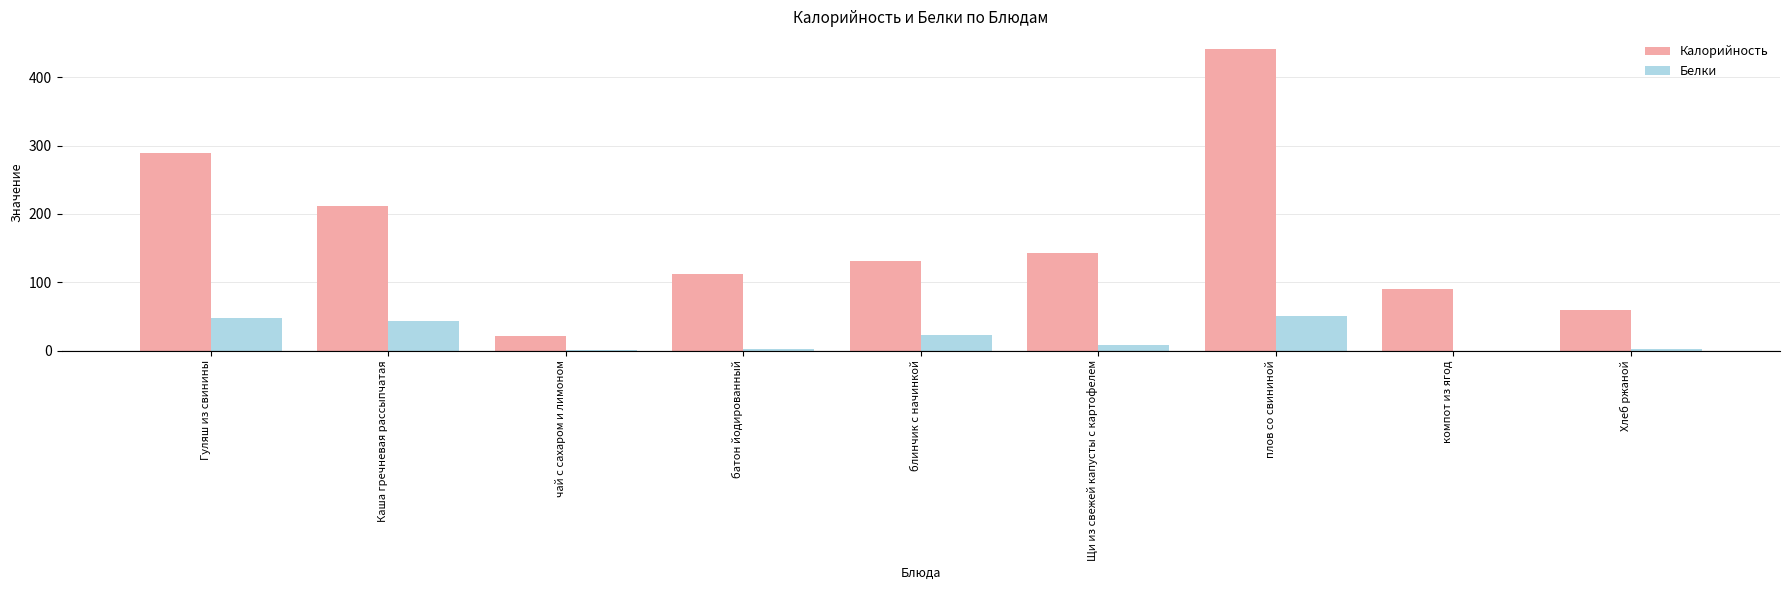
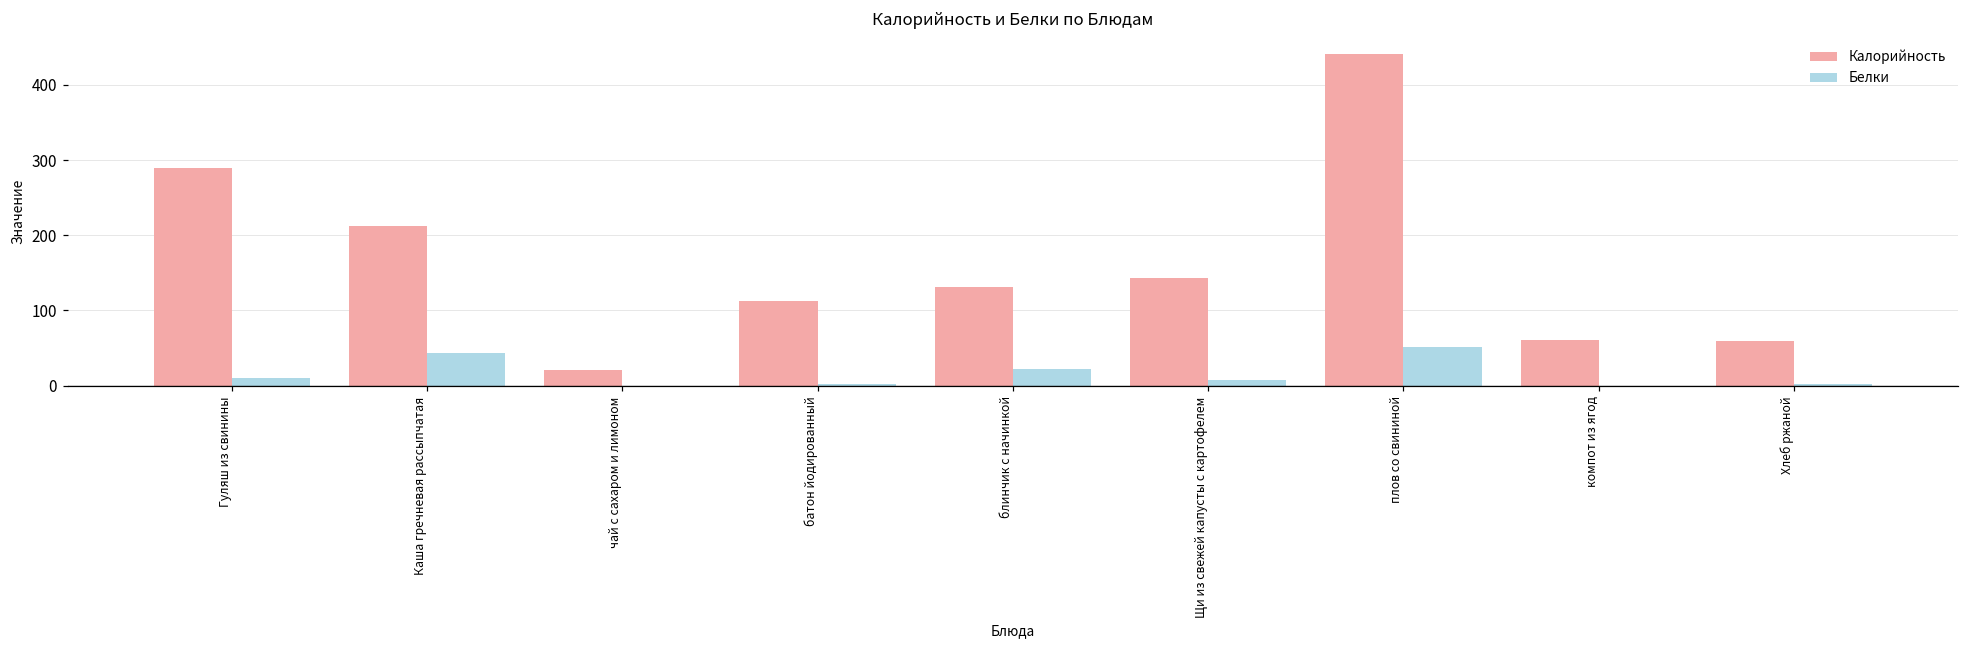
Белки, Гуляш из свинины: 50 -> 10
Калорийность, компот из ягод: 90 -> 60
